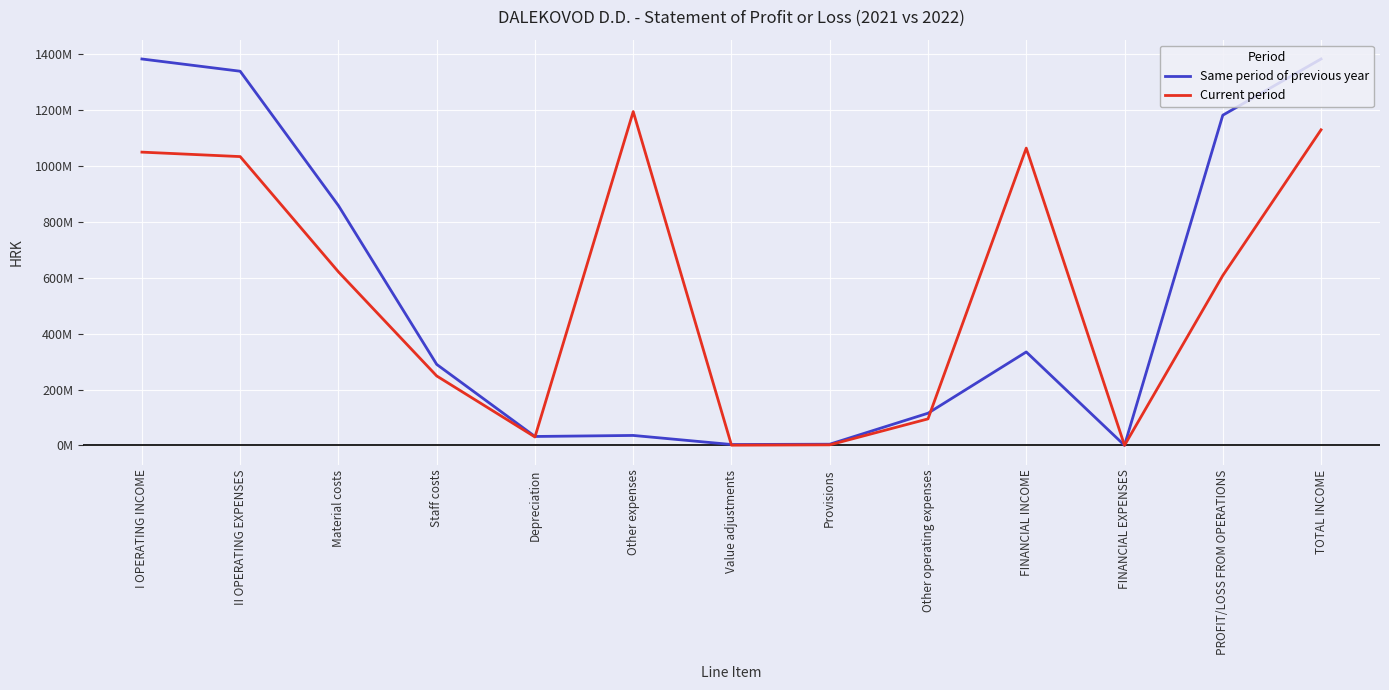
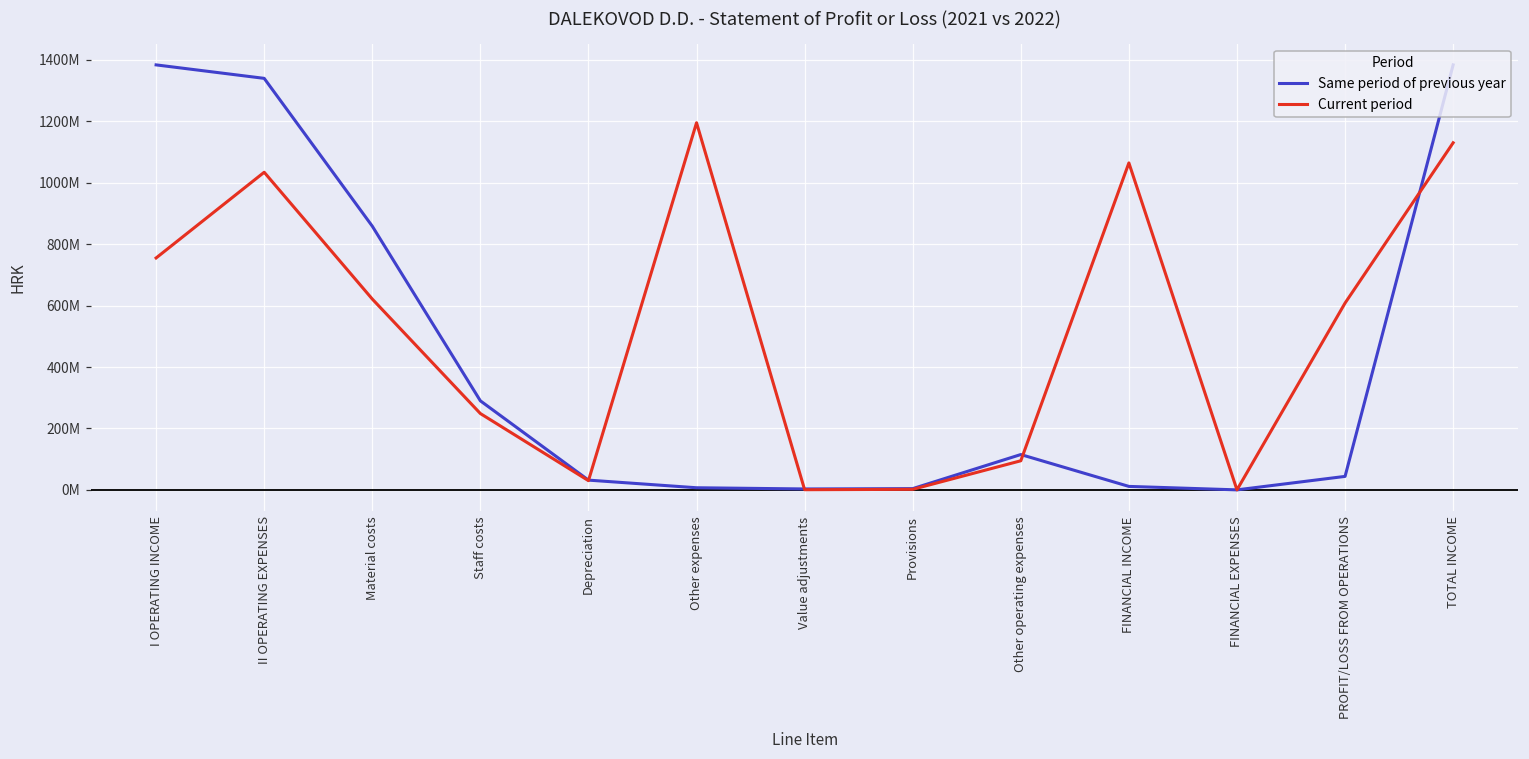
Current period, I OPERATING INCOME: 1050000000 -> 760000000
Same period of previous year, Other expenses: 40000000 -> 10000000
Same period of previous year, FINANCIAL INCOME: 330000000 -> 10000000
Same period of previous year, PROFIT/LOSS FROM OPERATIONS: 1180000000 -> 40000000
